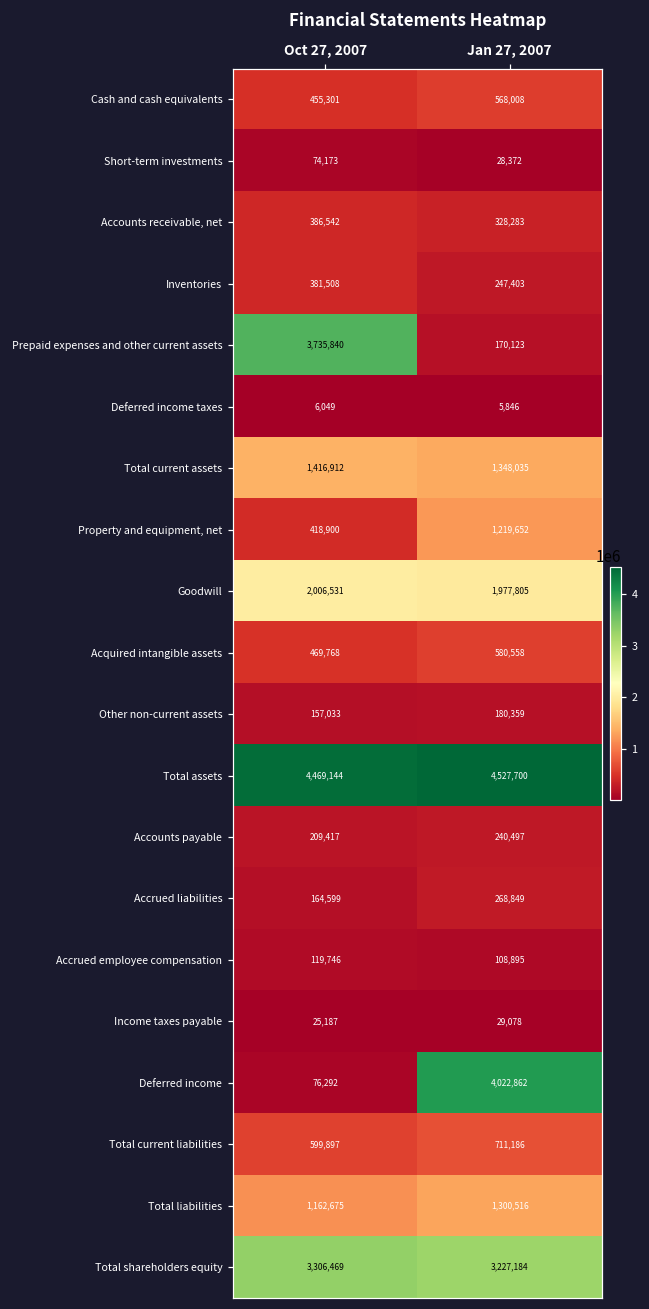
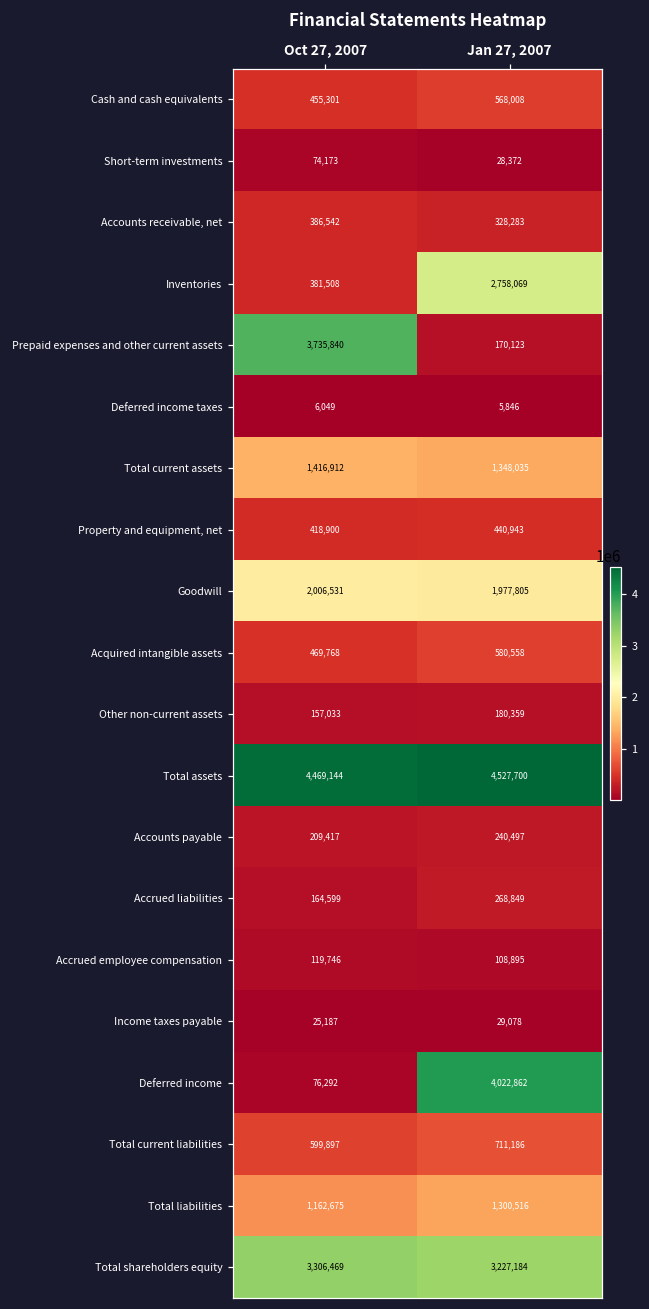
Inventories, Jan 27, 2007: 247,403 -> 2,758,069
Property and equipment, net, Jan 27, 2007: 1,219,652 -> 440,943
